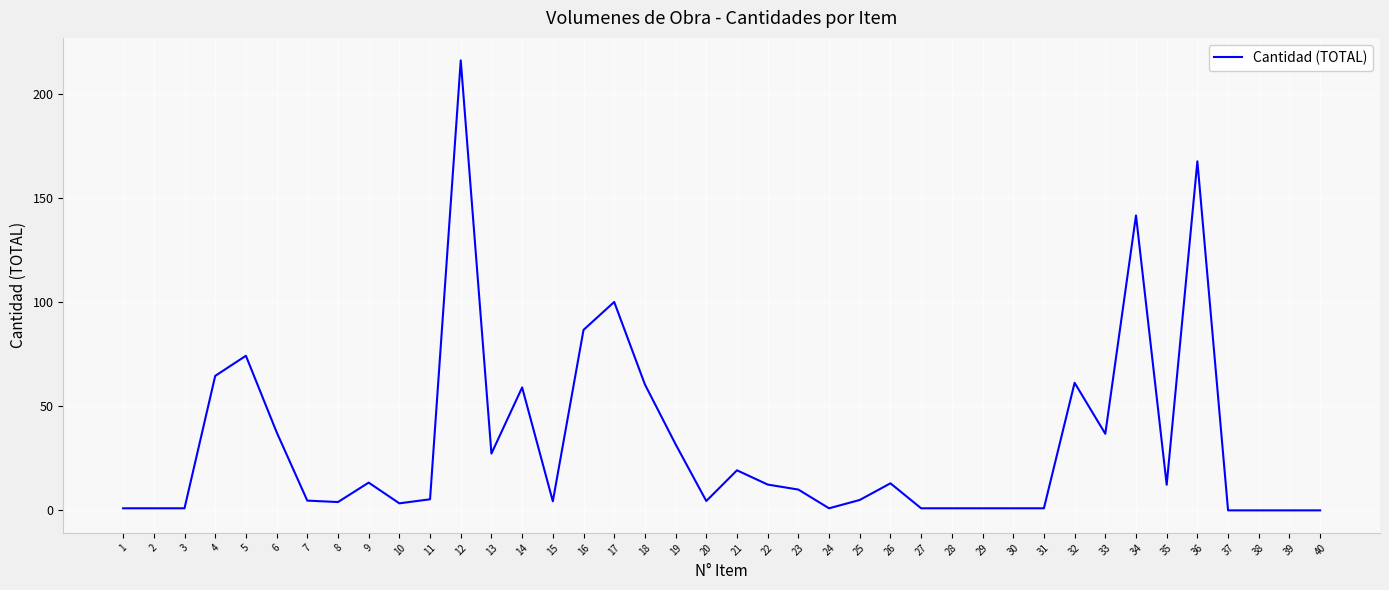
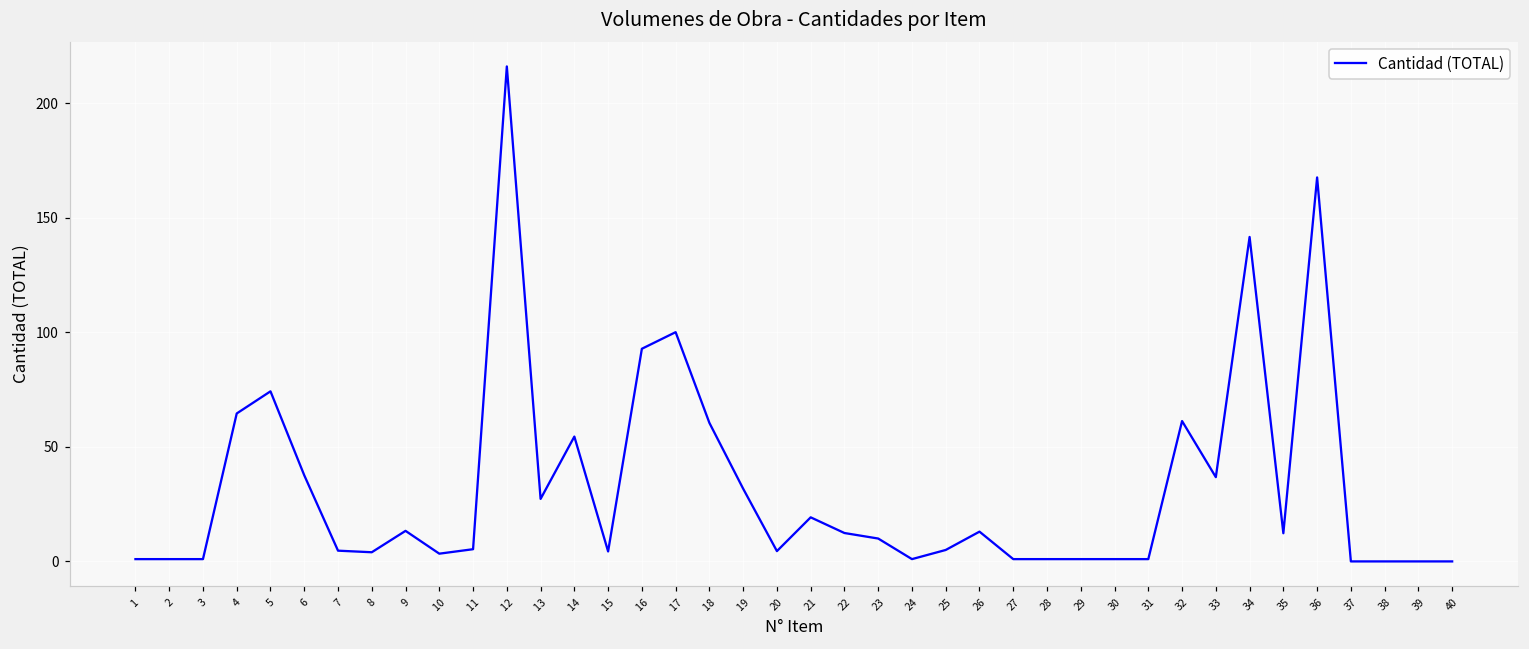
14: 59 -> 55
16: 87 -> 93
